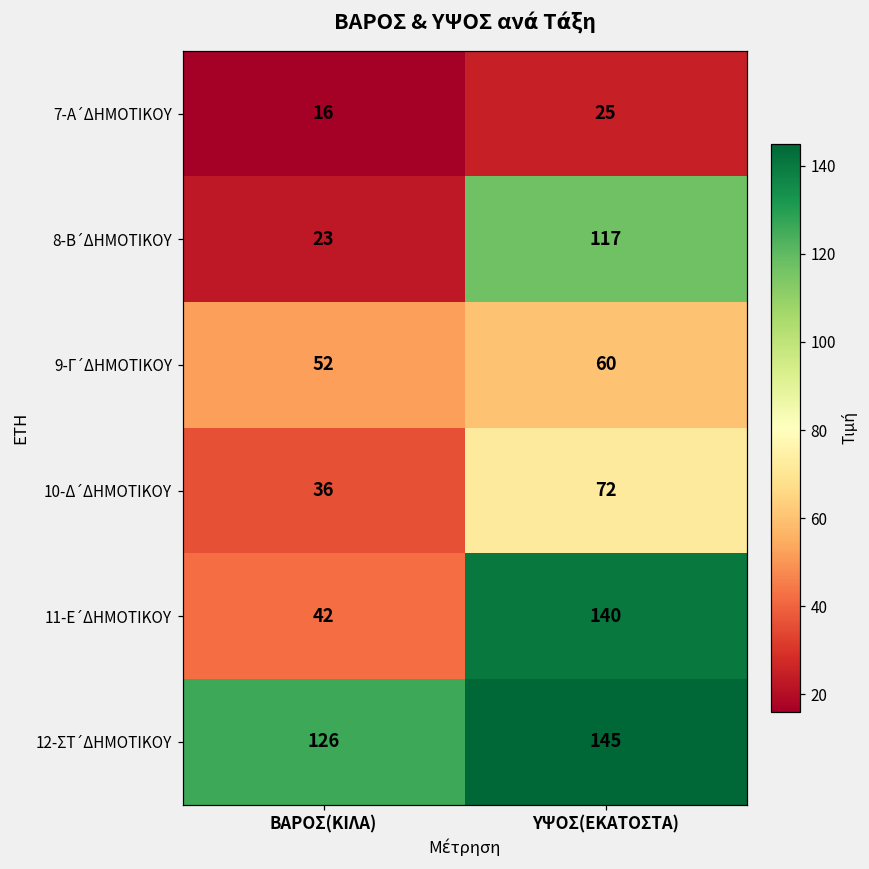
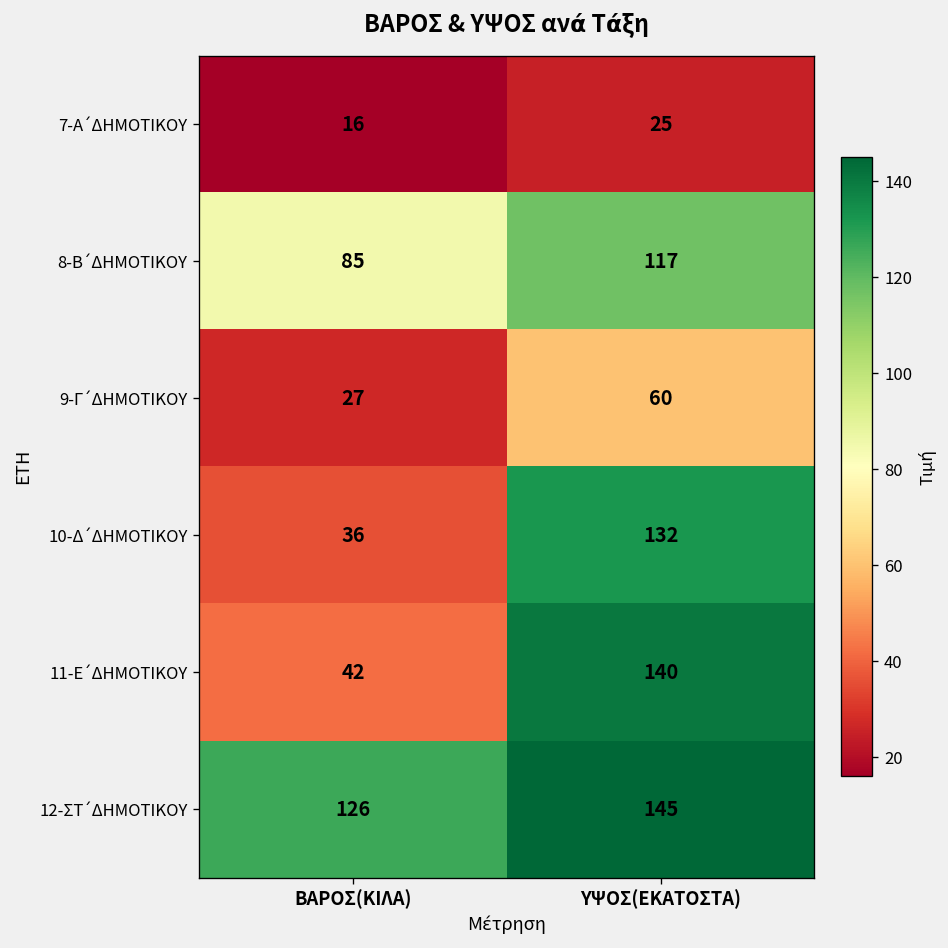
8-Β΄ΔΗΜΟΤΙΚΟΥ, ΒΑΡΟΣ(ΚΙΛΑ): 23 -> 85
9-Γ΄ΔΗΜΟΤΙΚΟΥ, ΒΑΡΟΣ(ΚΙΛΑ): 52 -> 27
10-Δ΄ΔΗΜΟΤΙΚΟΥ, ΥΨΟΣ(ΕΚΑΤΟΣΤΑ): 72 -> 132
